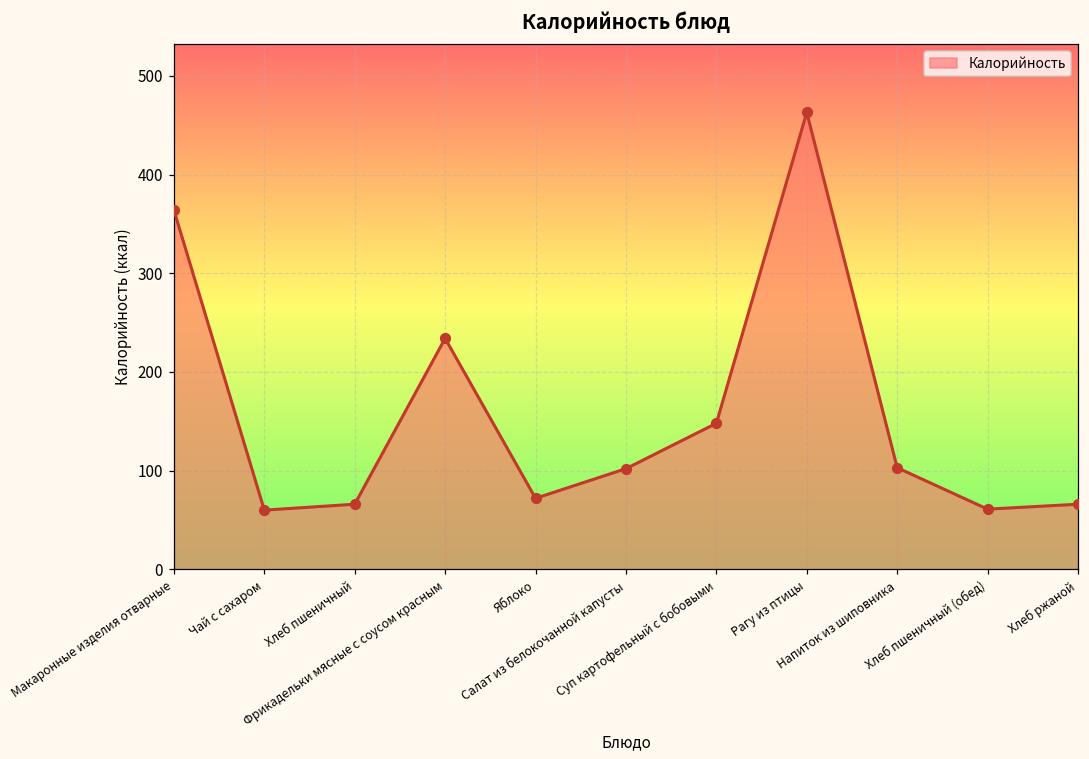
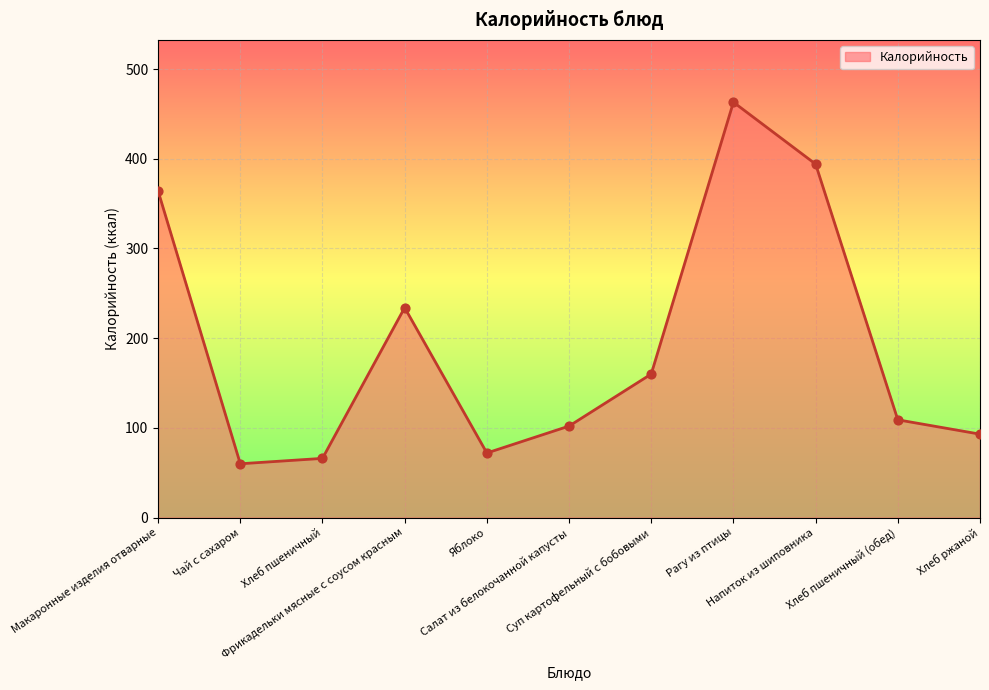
Суп картофельный с бобовыми: 150 -> 160
Напиток из шиповника: 100 -> 390
Хлеб пшеничный (обед): 60 -> 110
Хлеб ржаной: 70 -> 90
